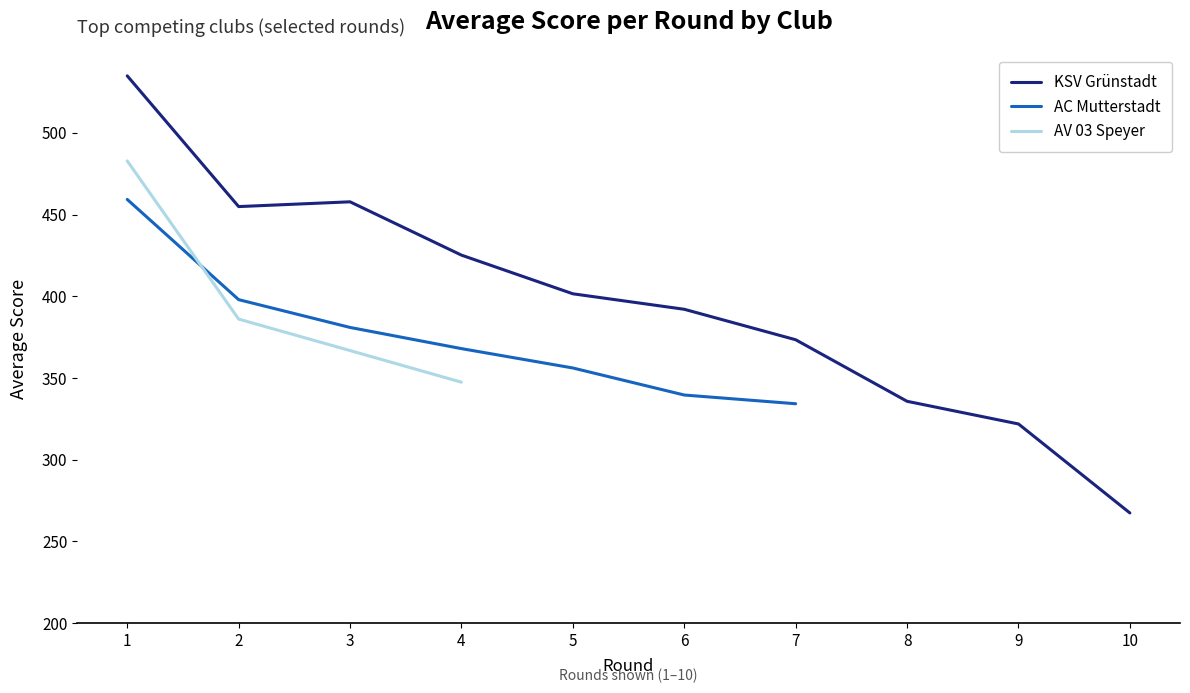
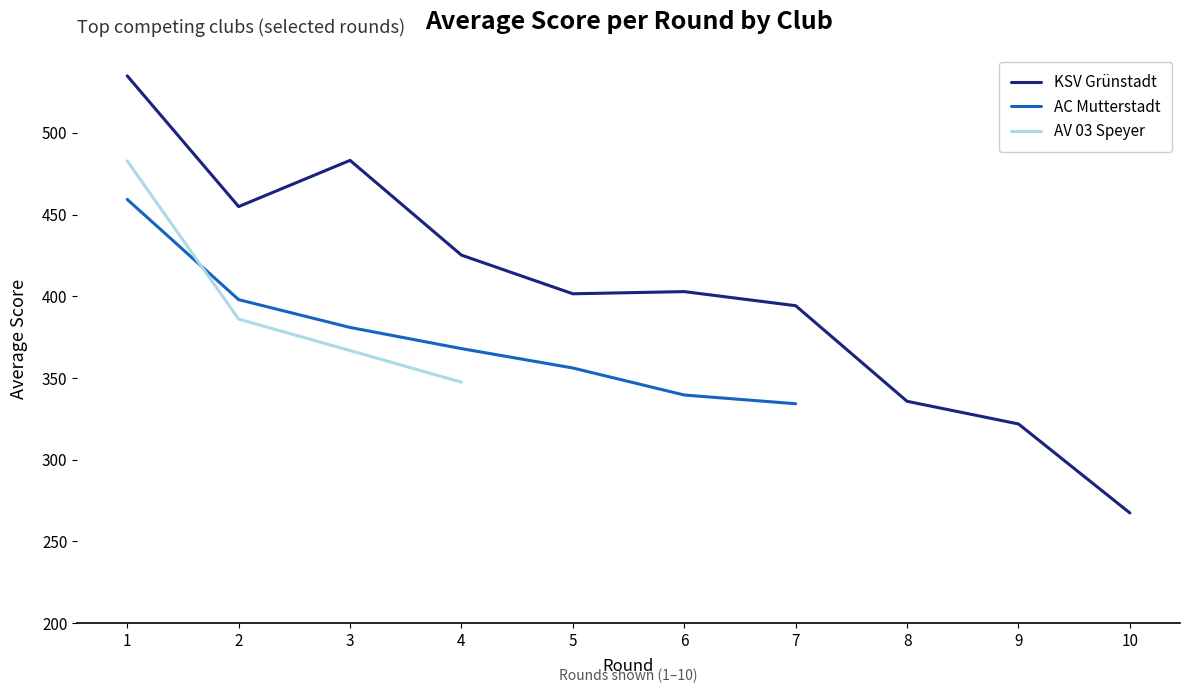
KSV Grünstadt, 3: 458 -> 483
KSV Grünstadt, 6: 392 -> 403
KSV Grünstadt, 7: 373 -> 394
